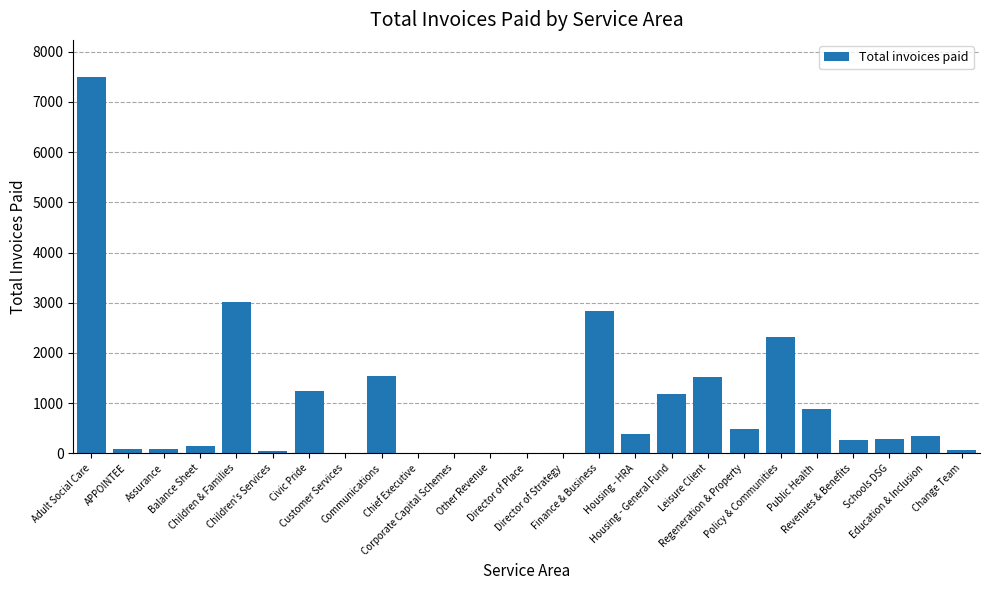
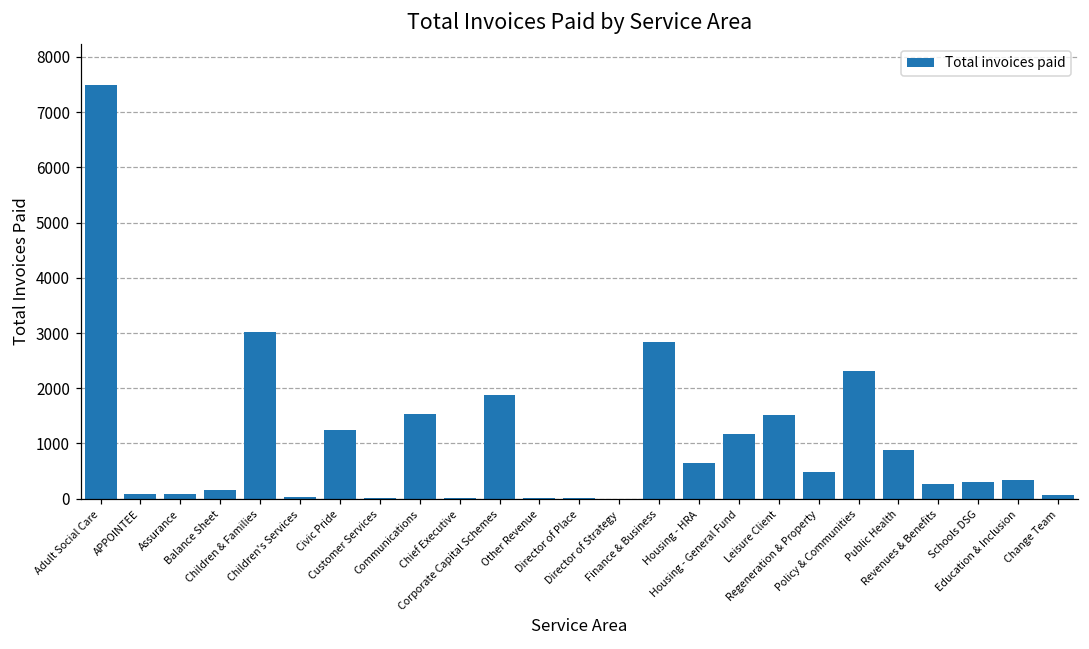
Corporate Capital Schemes: 0 -> 1900
Housing - HRA: 400 -> 600
